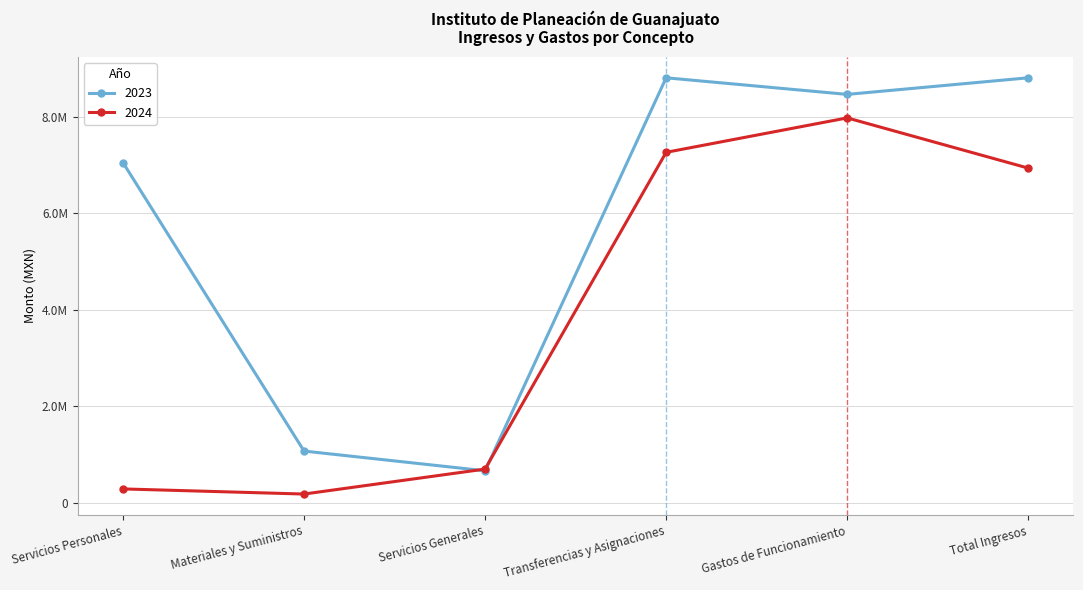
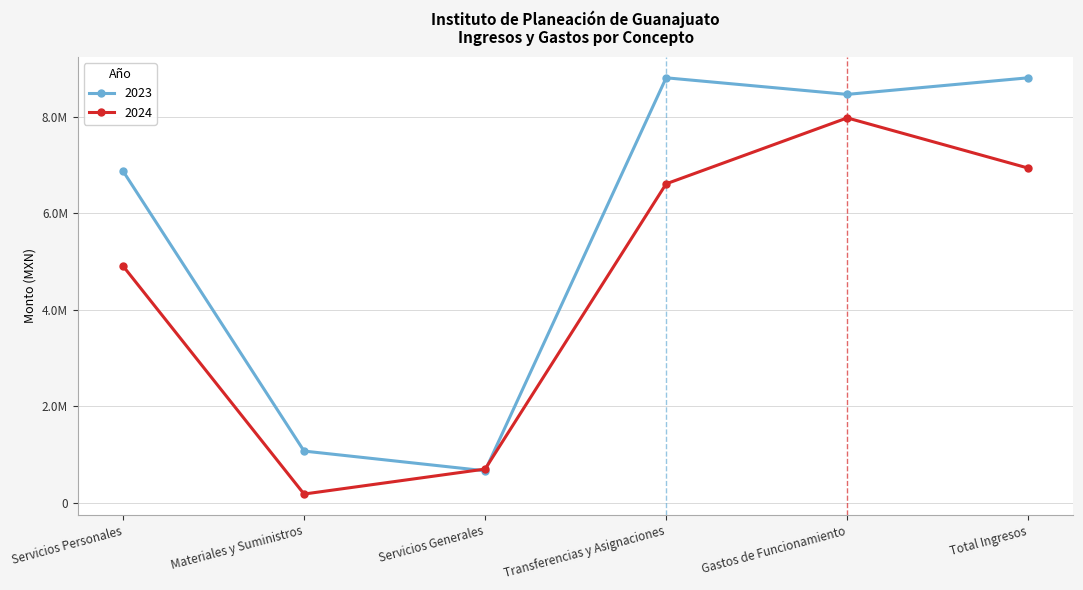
2023, Servicios Personales: 7000000 -> 6900000
2024, Servicios Personales: 300000 -> 4900000
2024, Transferencias y Asignaciones: 7300000 -> 6600000
